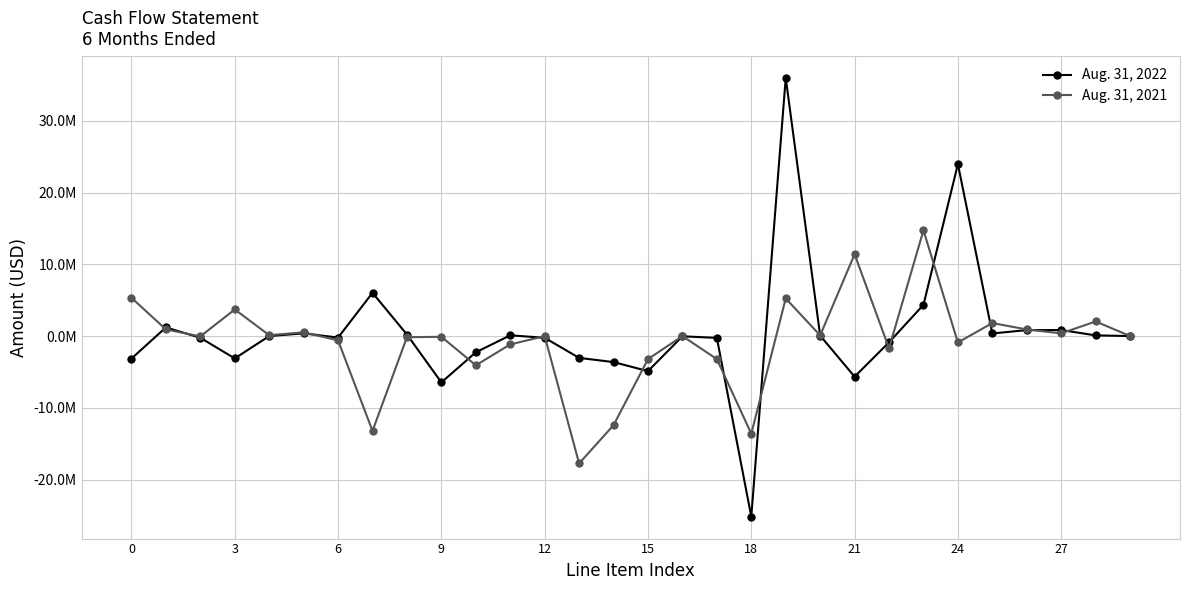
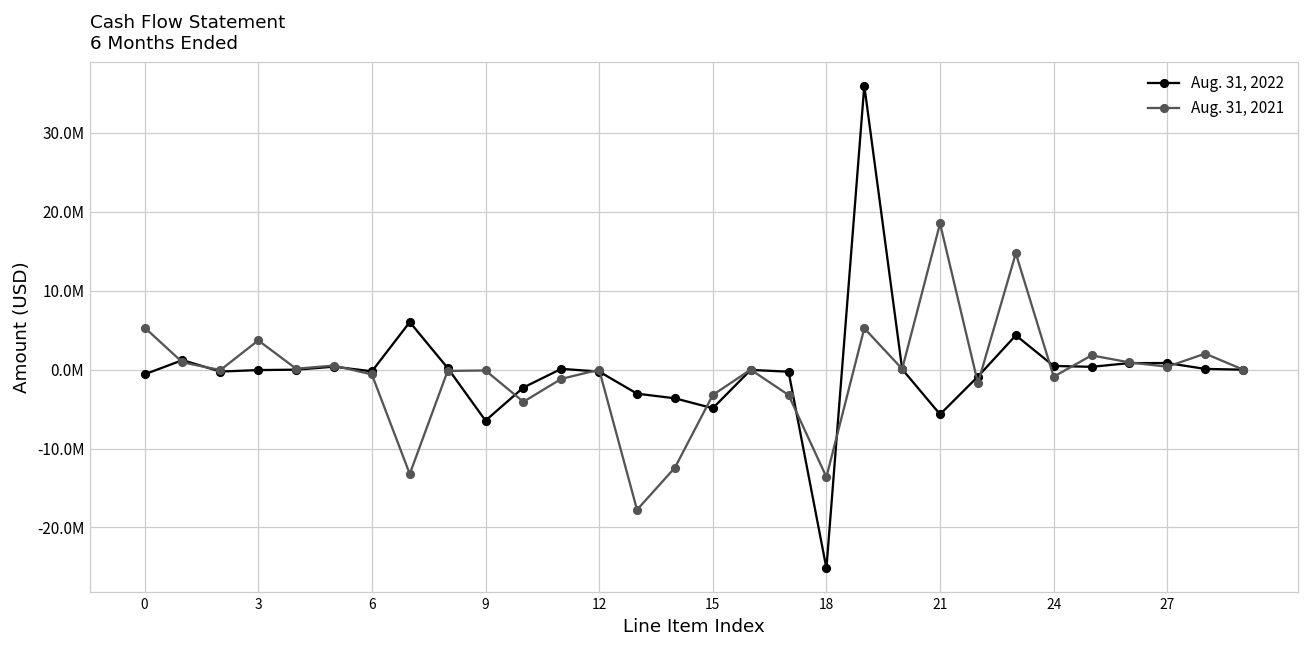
Aug. 31, 2022, 0: -3000000 -> -1000000
Aug. 31, 2022, 3: -3000000 -> 0
Aug. 31, 2021, 21: 11000000 -> 19000000
Aug. 31, 2022, 24: 24000000 -> 0
